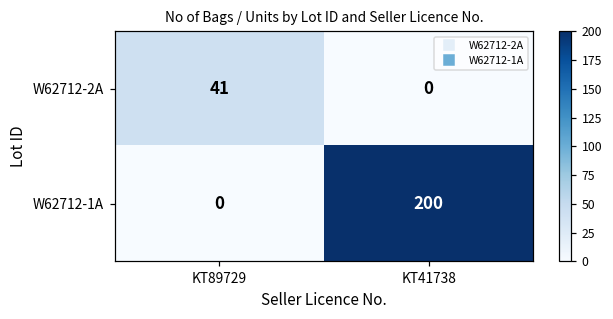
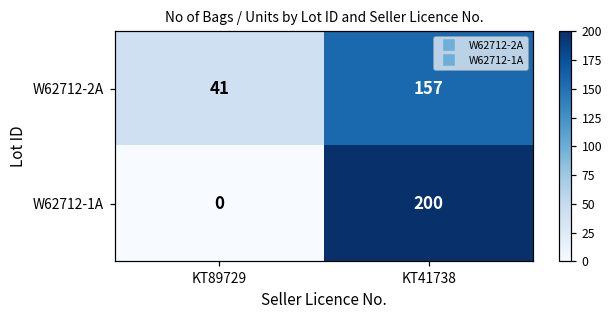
W62712-2A, KT41738: 0 -> 157
